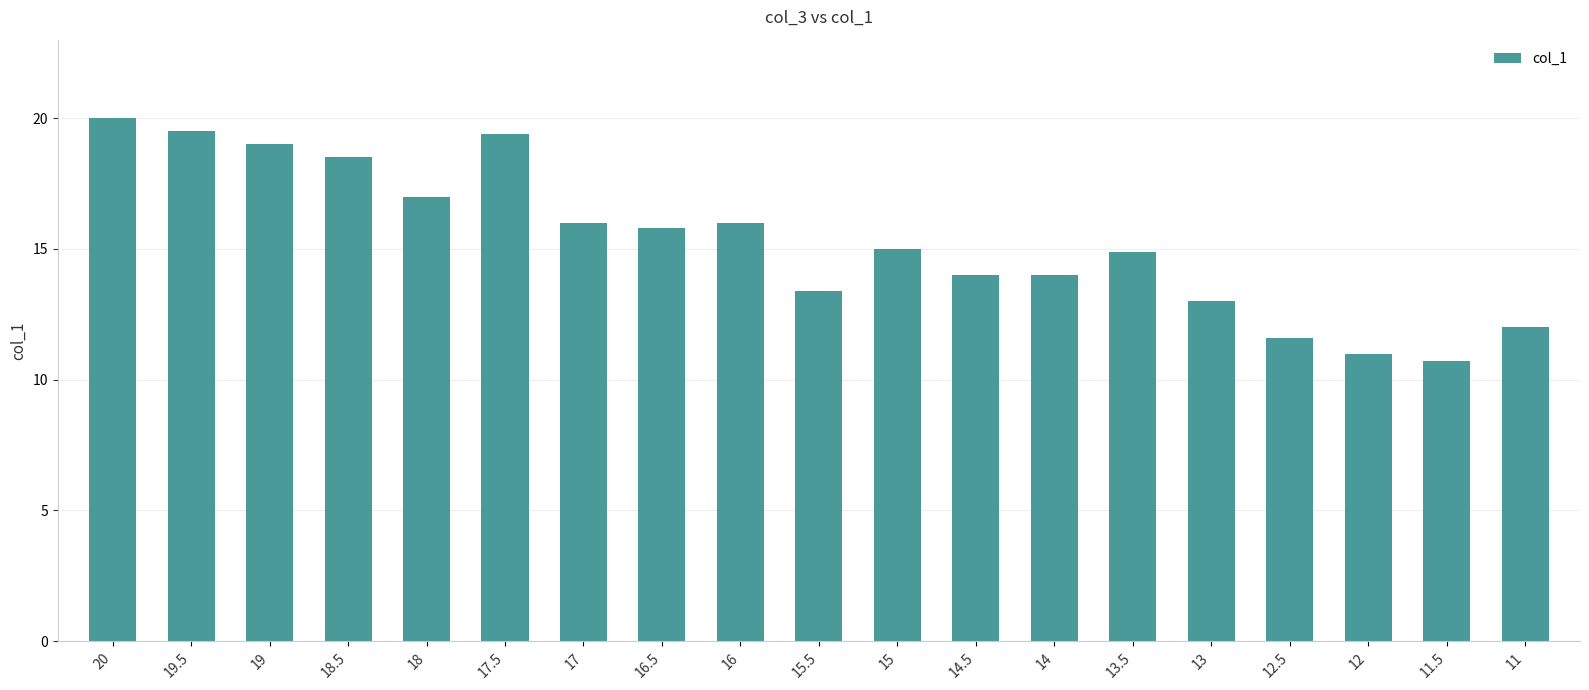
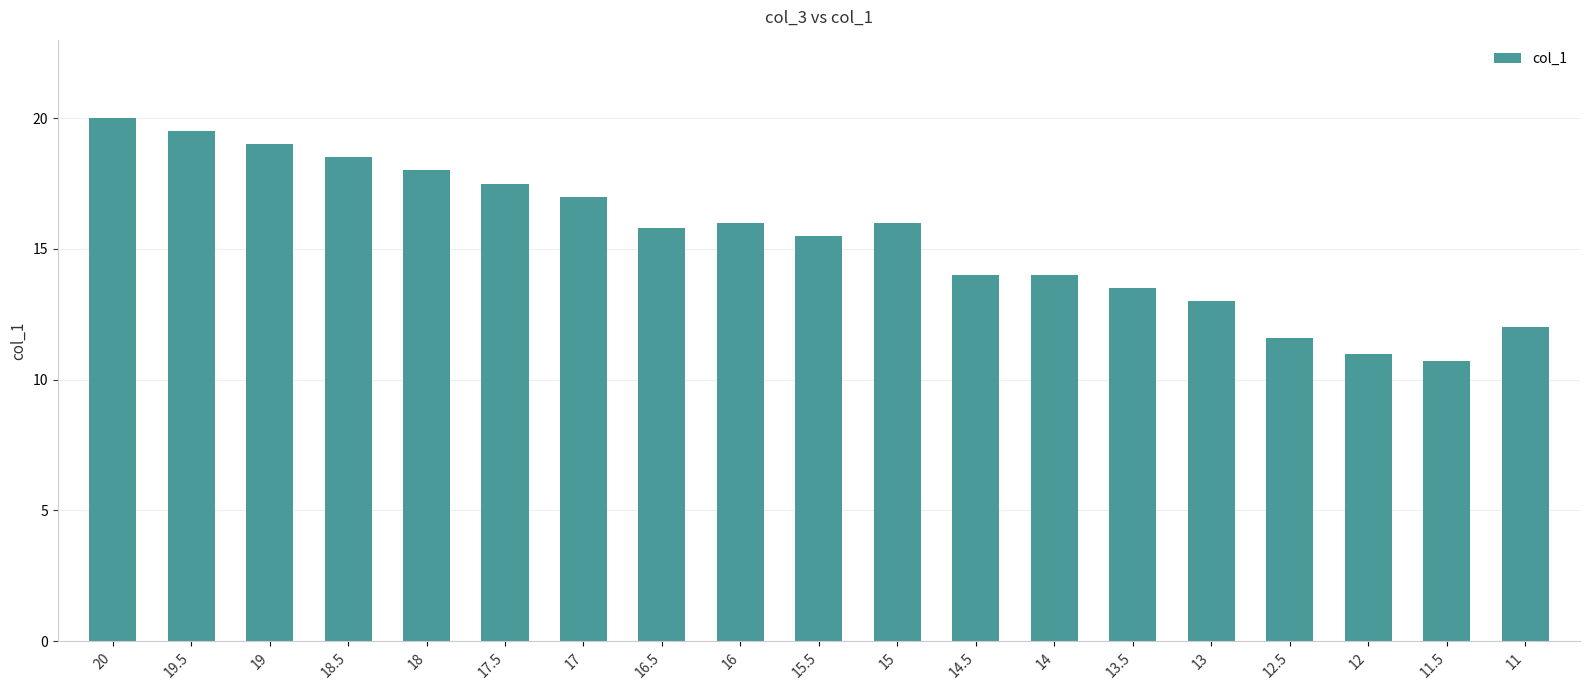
18: 17 -> 18
17.5: 19.4 -> 17.5
17: 16 -> 17
15.5: 13.4 -> 15.5
15: 15 -> 16
13.5: 14.9 -> 13.5
